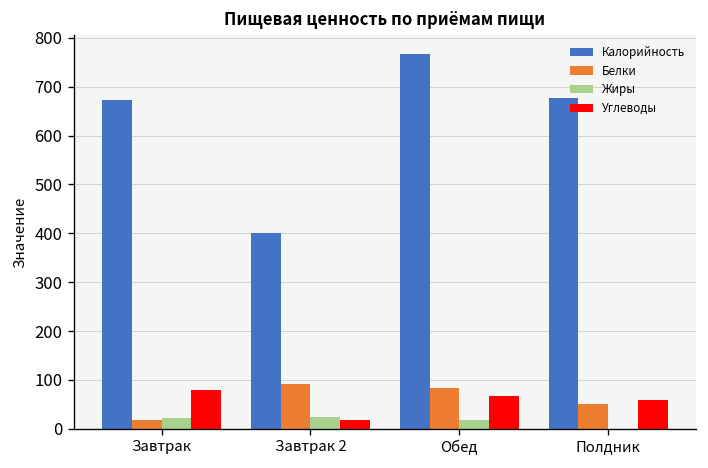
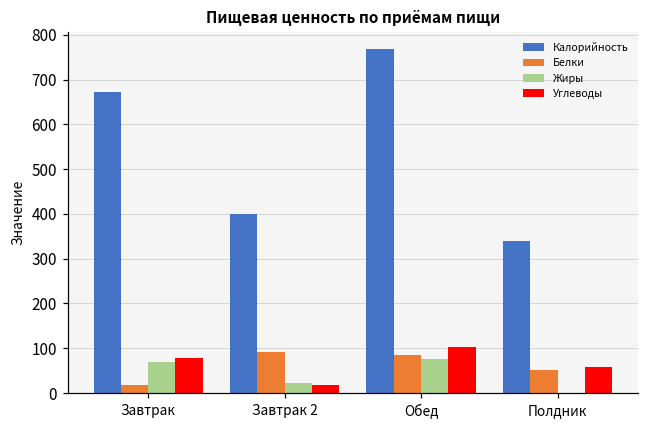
Жиры, Завтрак: 20 -> 70
Жиры, Обед: 20 -> 80
Углеводы, Обед: 70 -> 100
Калорийность, Полдник: 680 -> 340
